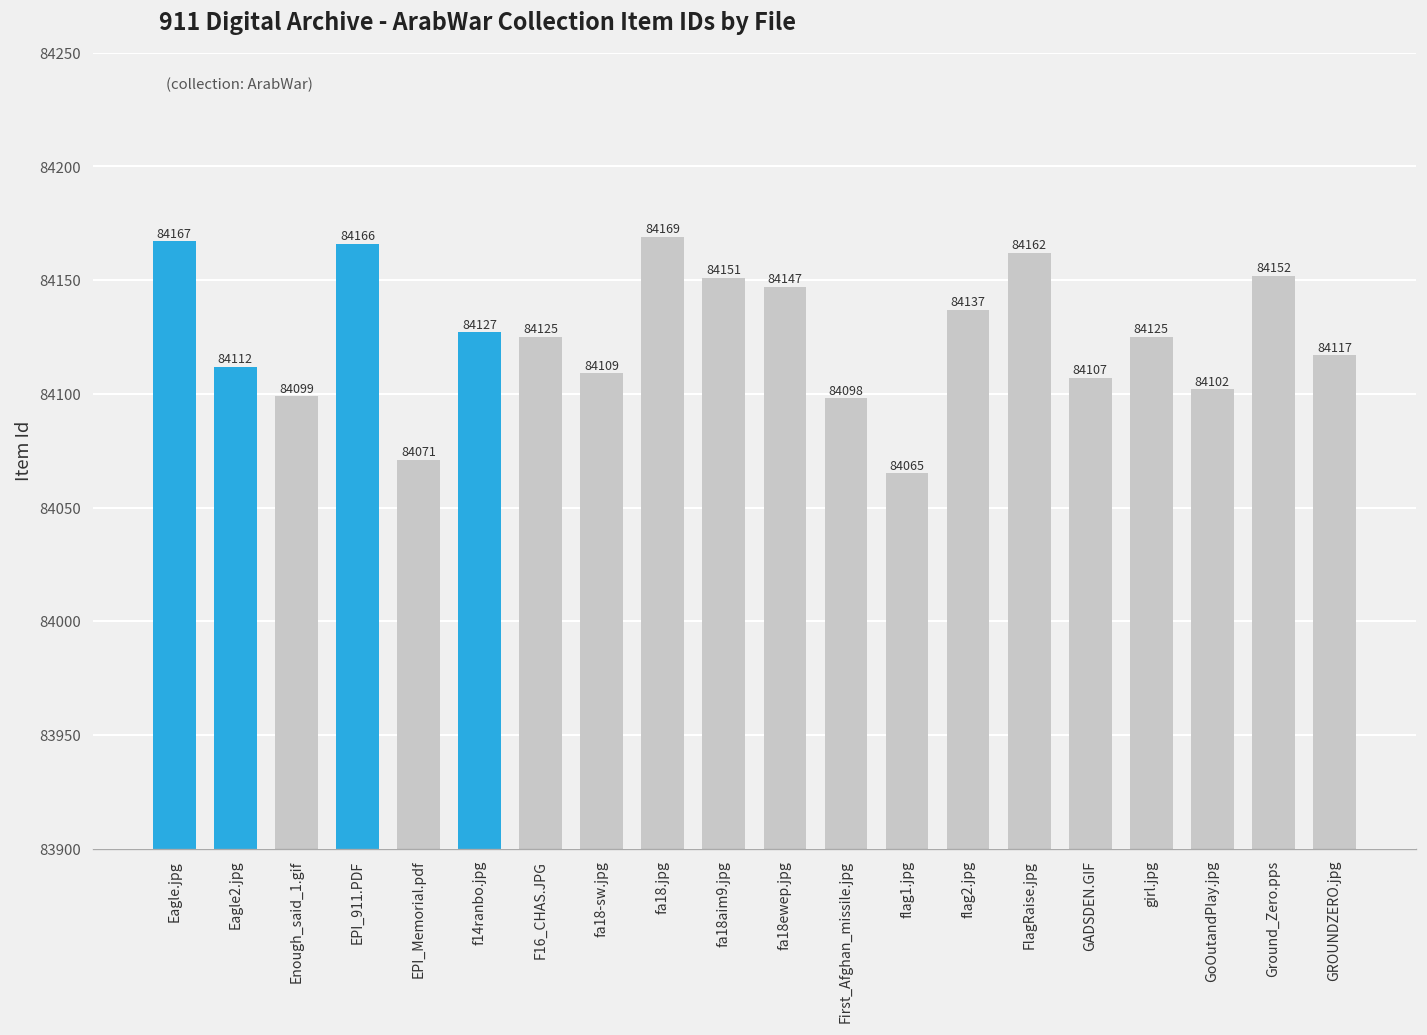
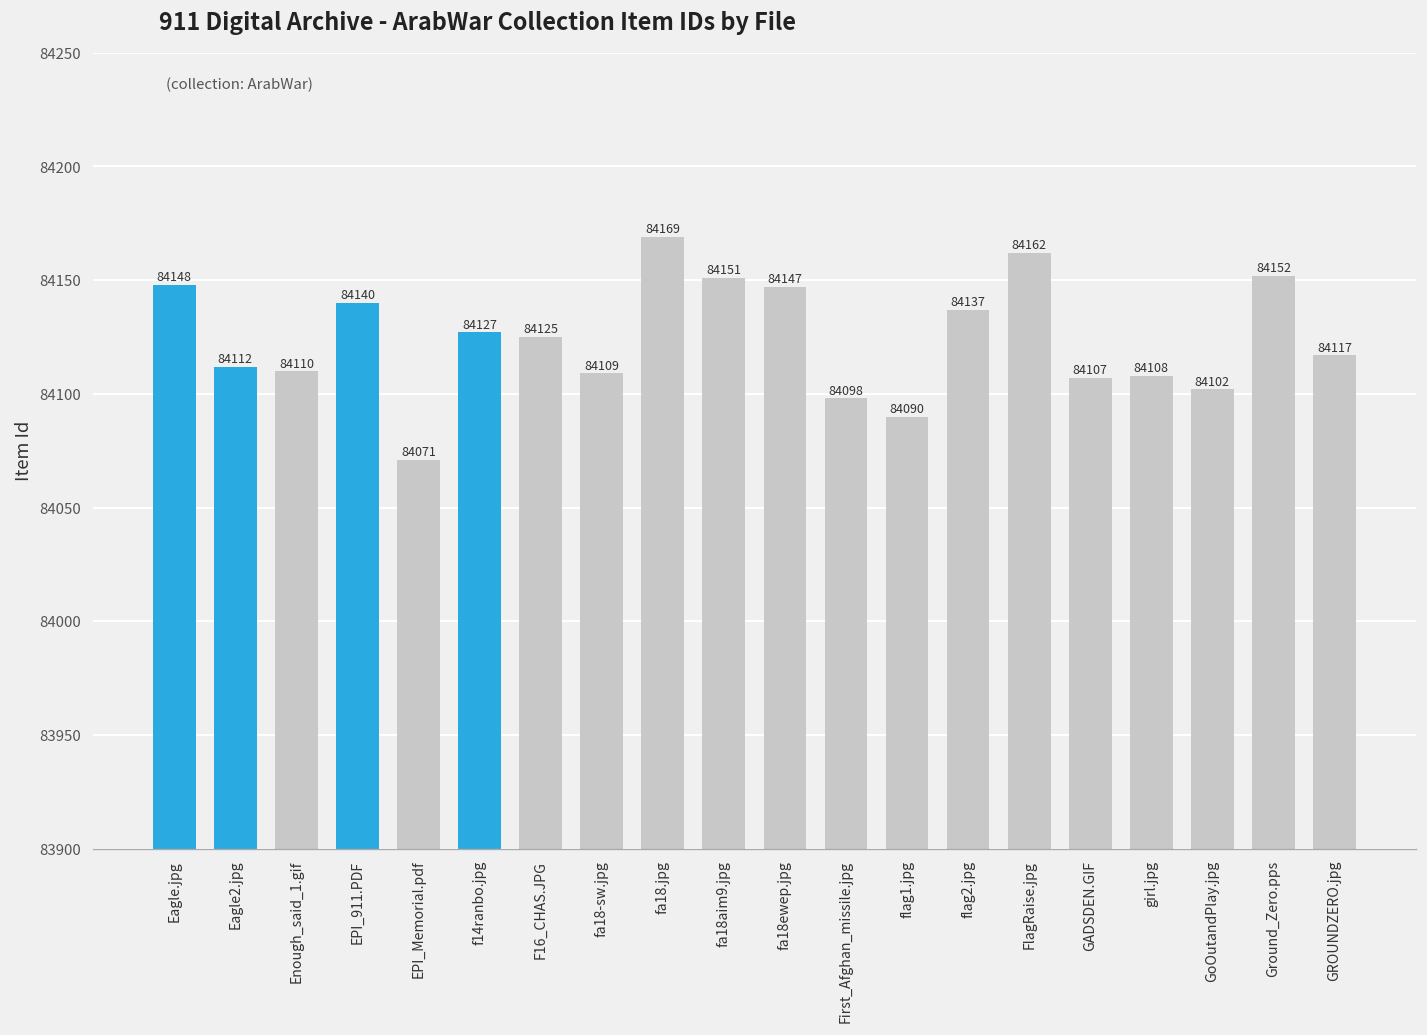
Eagle.jpg: 84167 -> 84148
Enough_said_1.gif: 84099 -> 84110
EPI_911.PDF: 84166 -> 84140
flag1.jpg: 84065 -> 84090
girl.jpg: 84125 -> 84108
